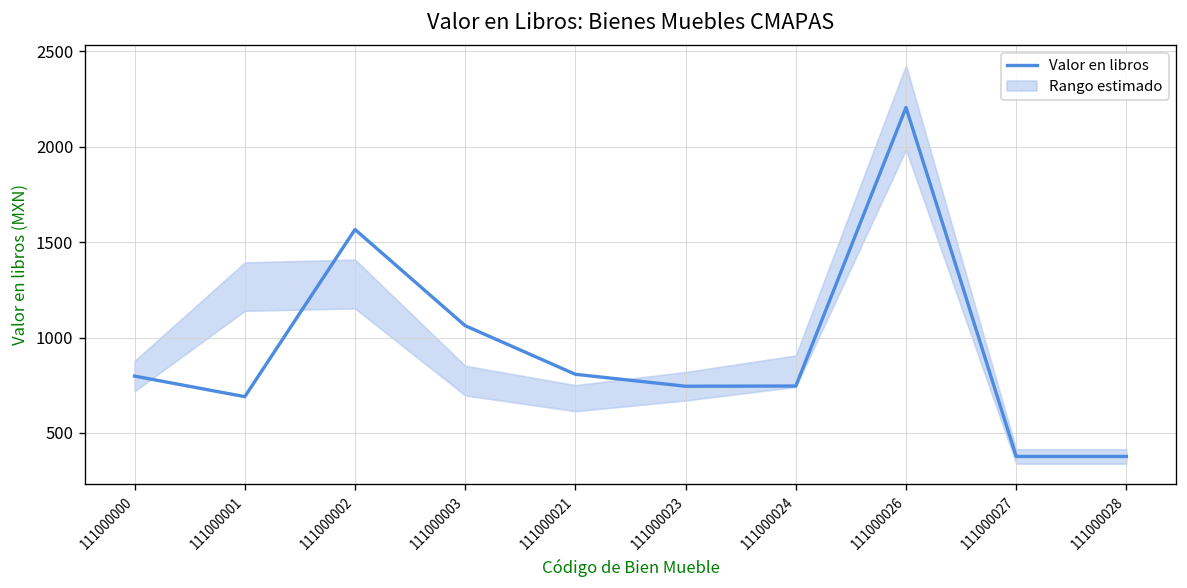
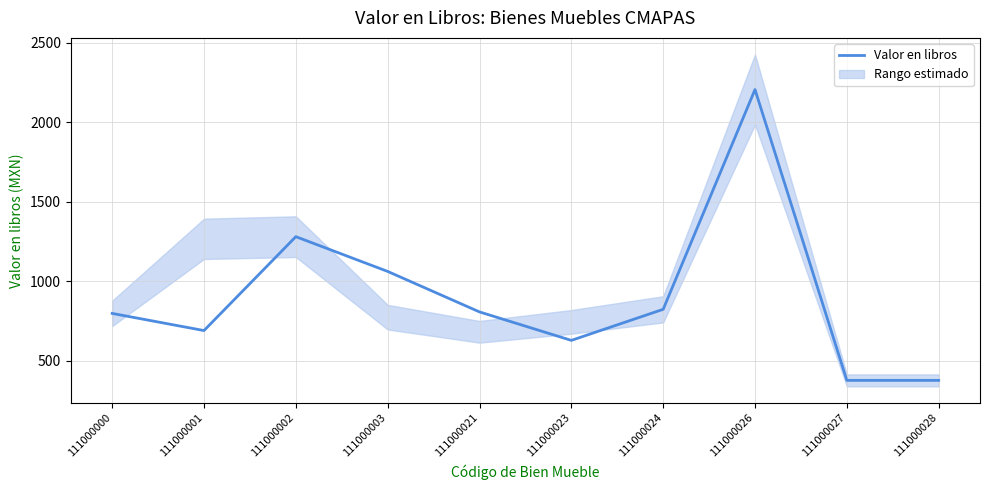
Valor en libros, 111000002: 1570 -> 1280
Valor en libros, 111000023: 750 -> 630
Valor en libros, 111000024: 750 -> 820
